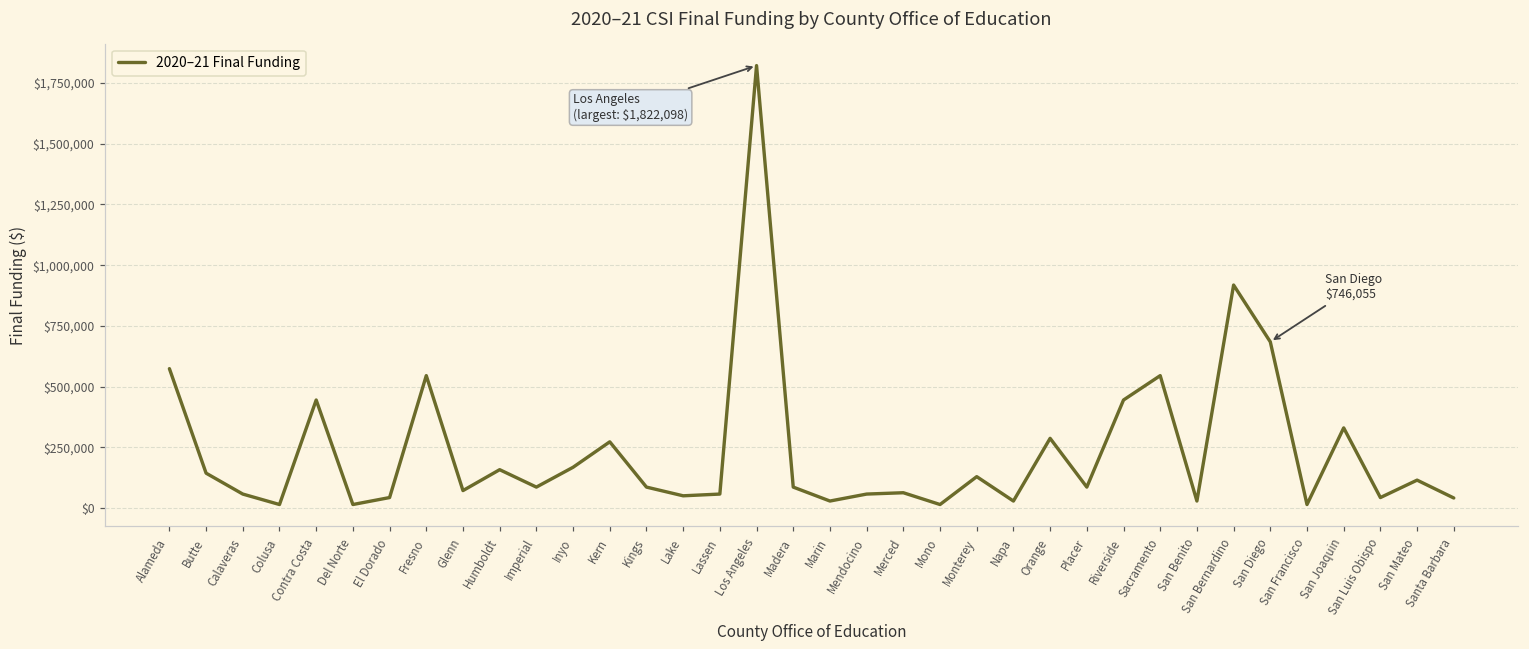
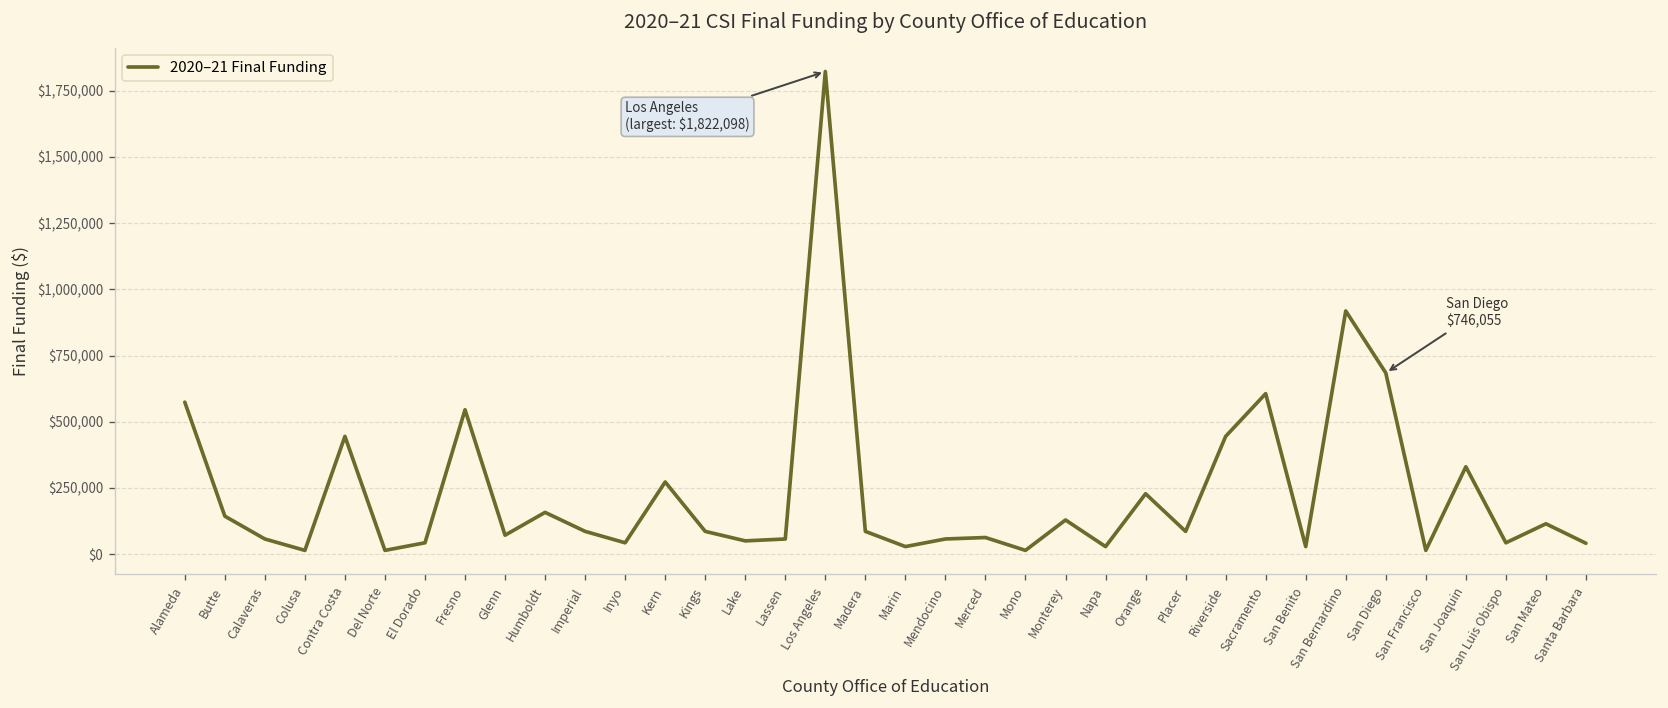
Inyo: $170,000 -> $40,000
Orange: $290,000 -> $230,000
Sacramento: $550,000 -> $610,000
